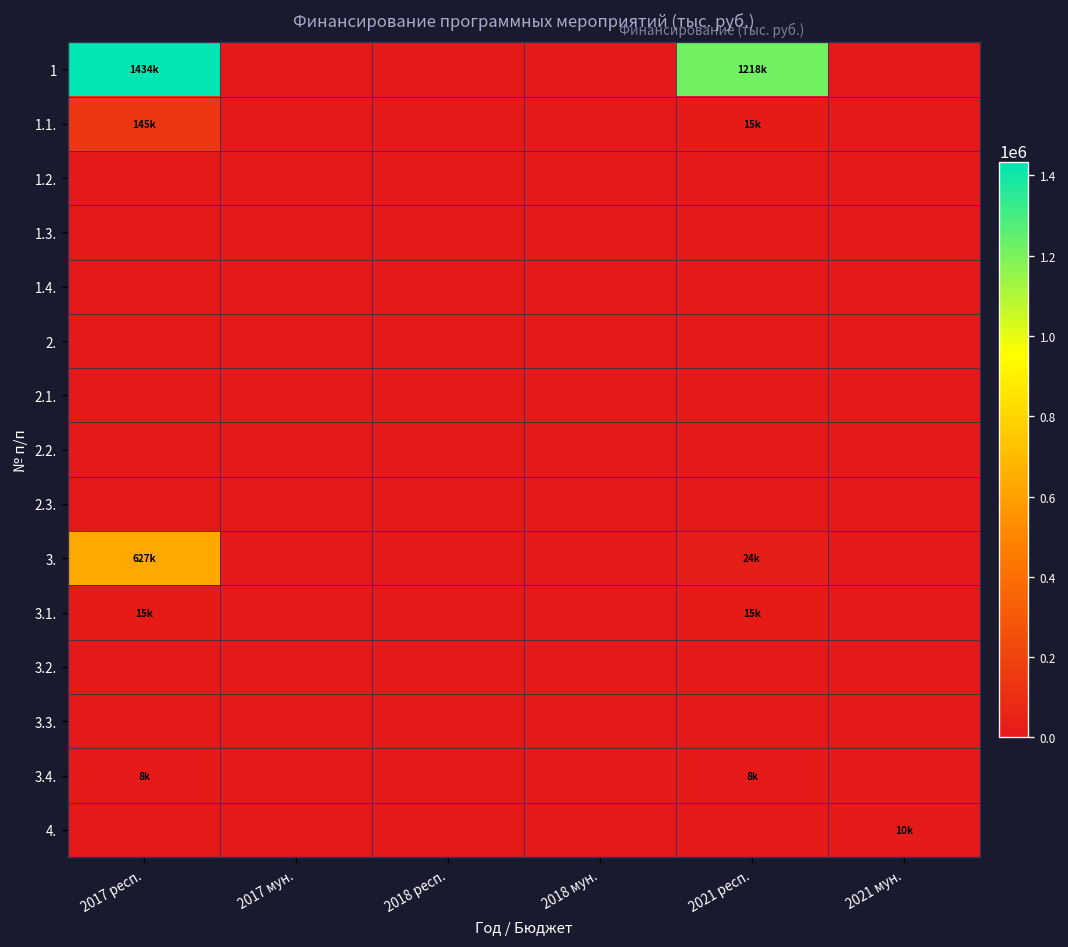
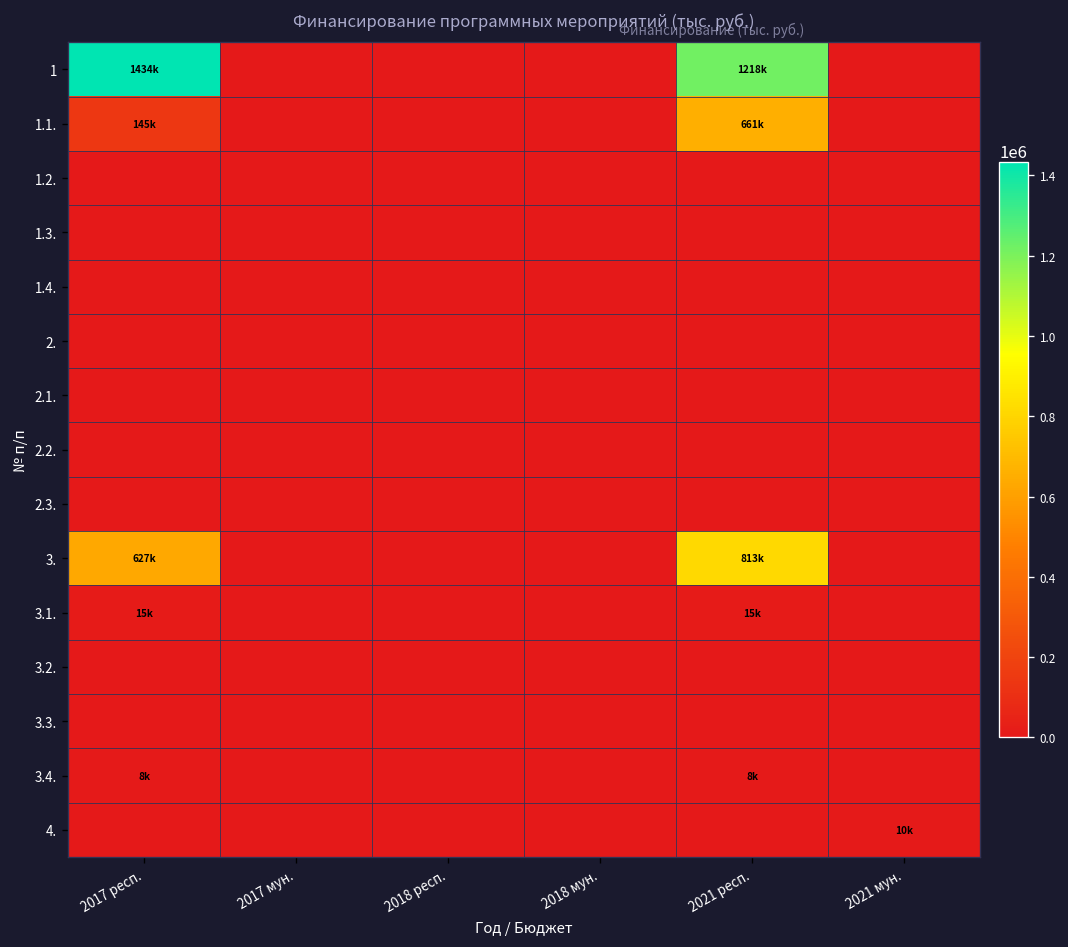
1.1., 2021 респ.: 15k -> 661k
3., 2021 респ.: 24k -> 813k
